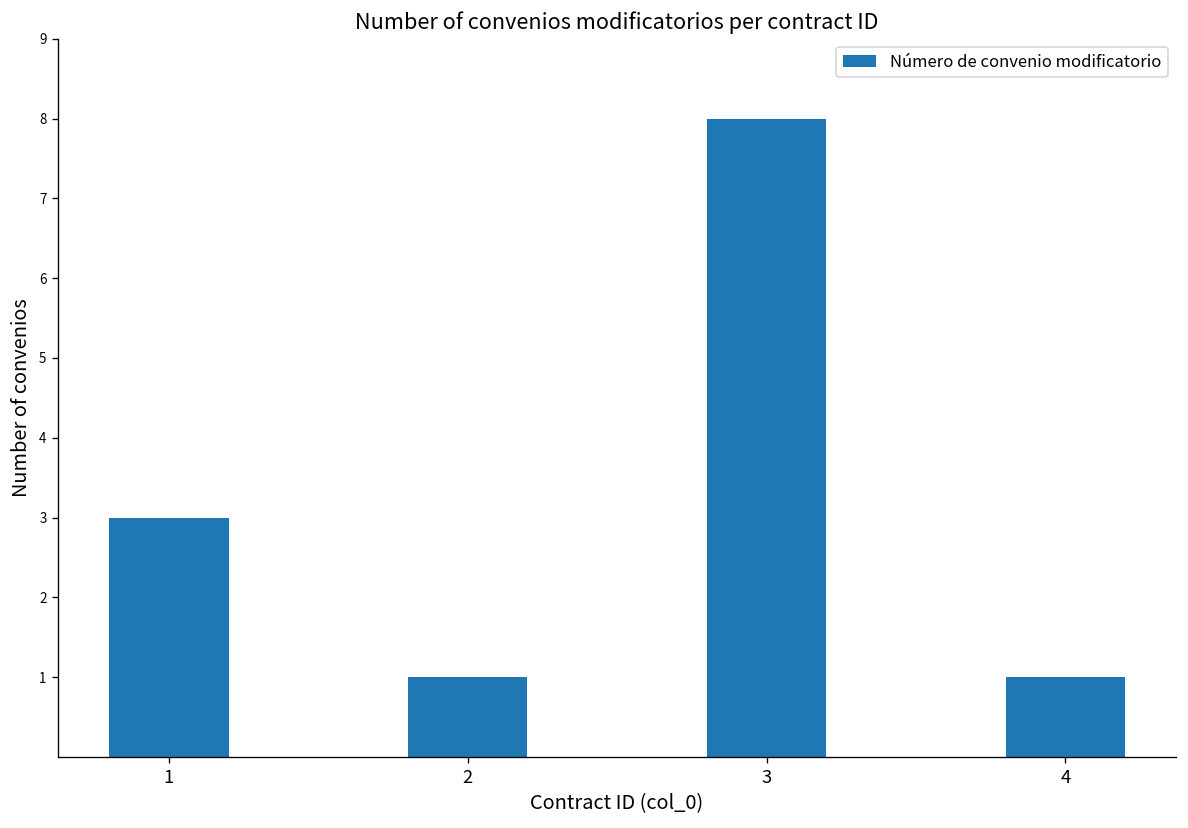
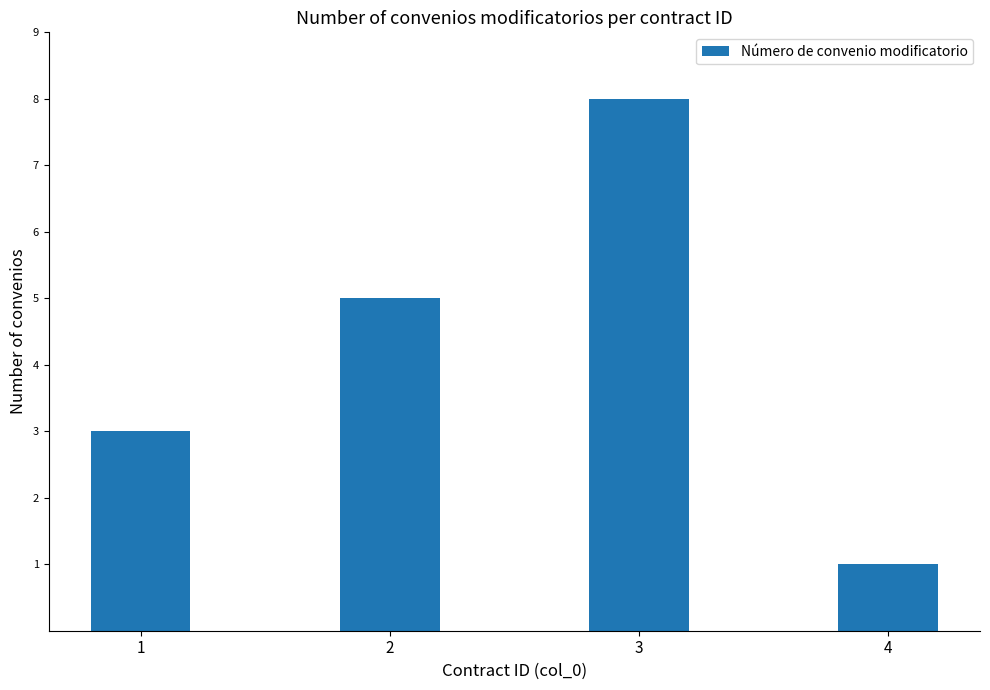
2: 1 -> 5
